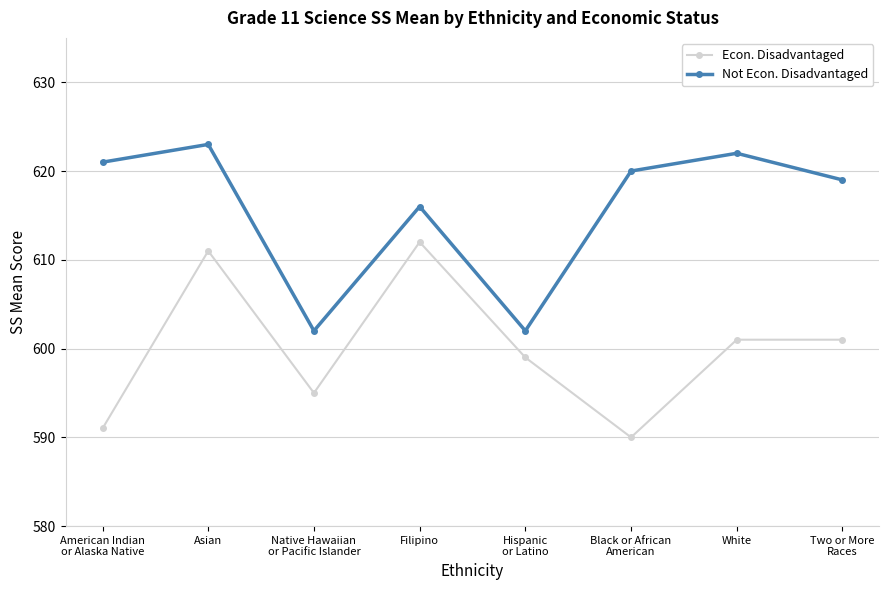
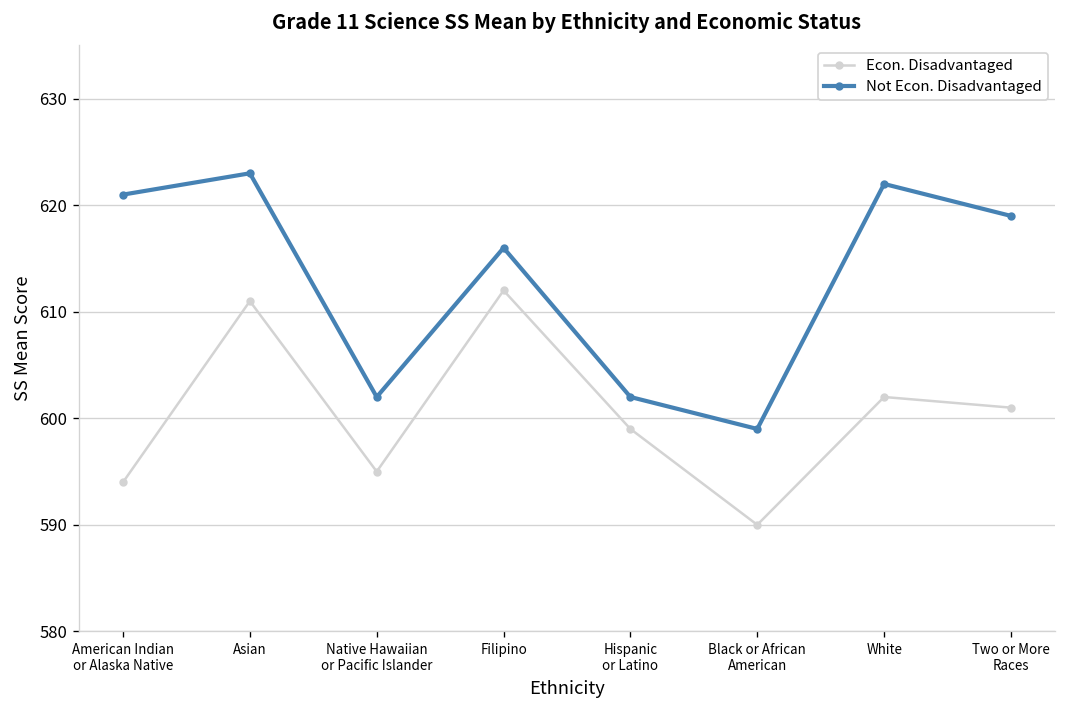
Econ. Disadvantaged, American Indian or Alaska Native: 591 -> 594
Not Econ. Disadvantaged, Black or African American: 620 -> 599
Econ. Disadvantaged, White: 601 -> 602
